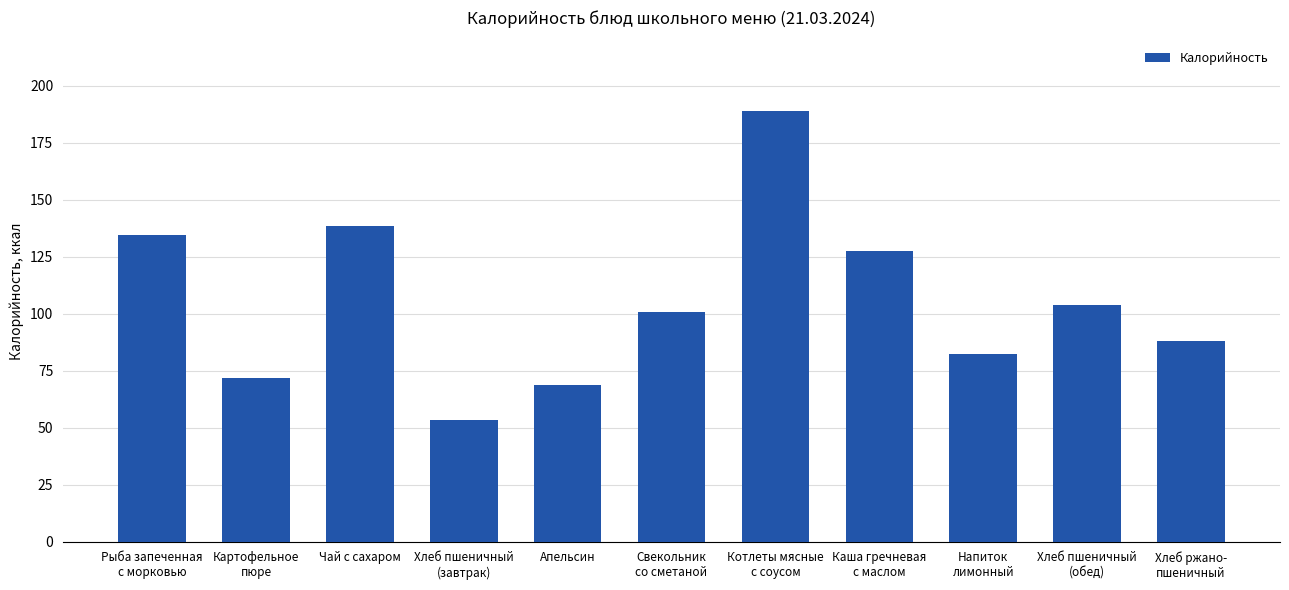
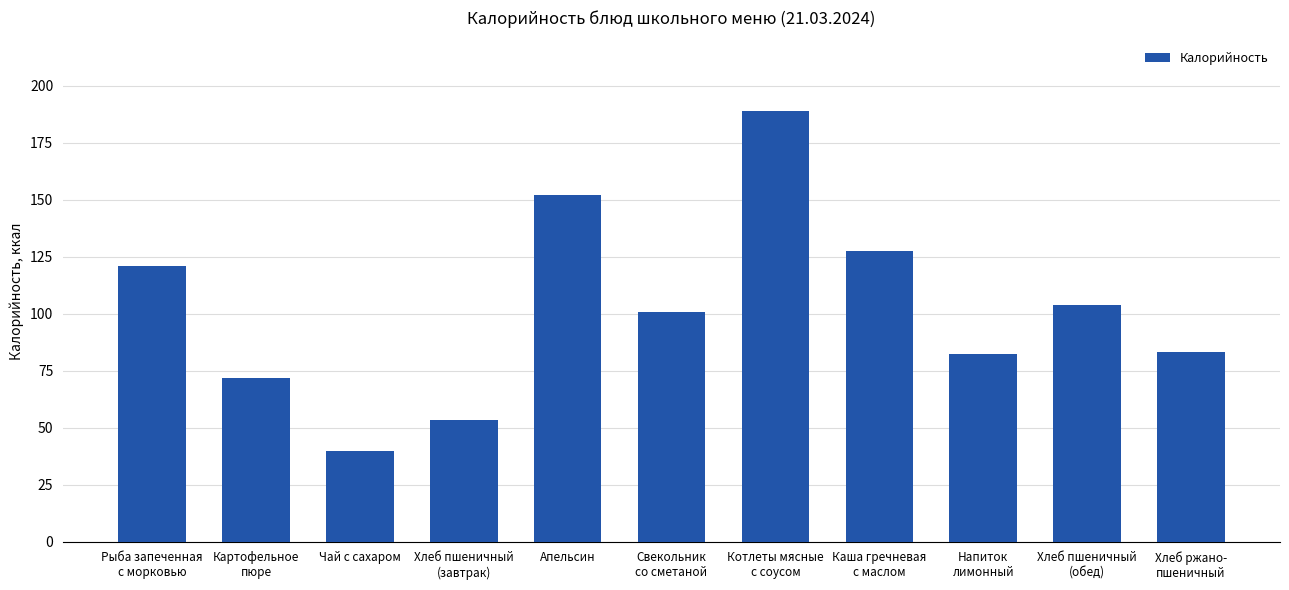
Рыба запеченная с морковью: 135 -> 121
Чай с сахаром: 139 -> 40
Апельсин: 69 -> 152
Хлеб ржано- пшеничный: 88 -> 83
